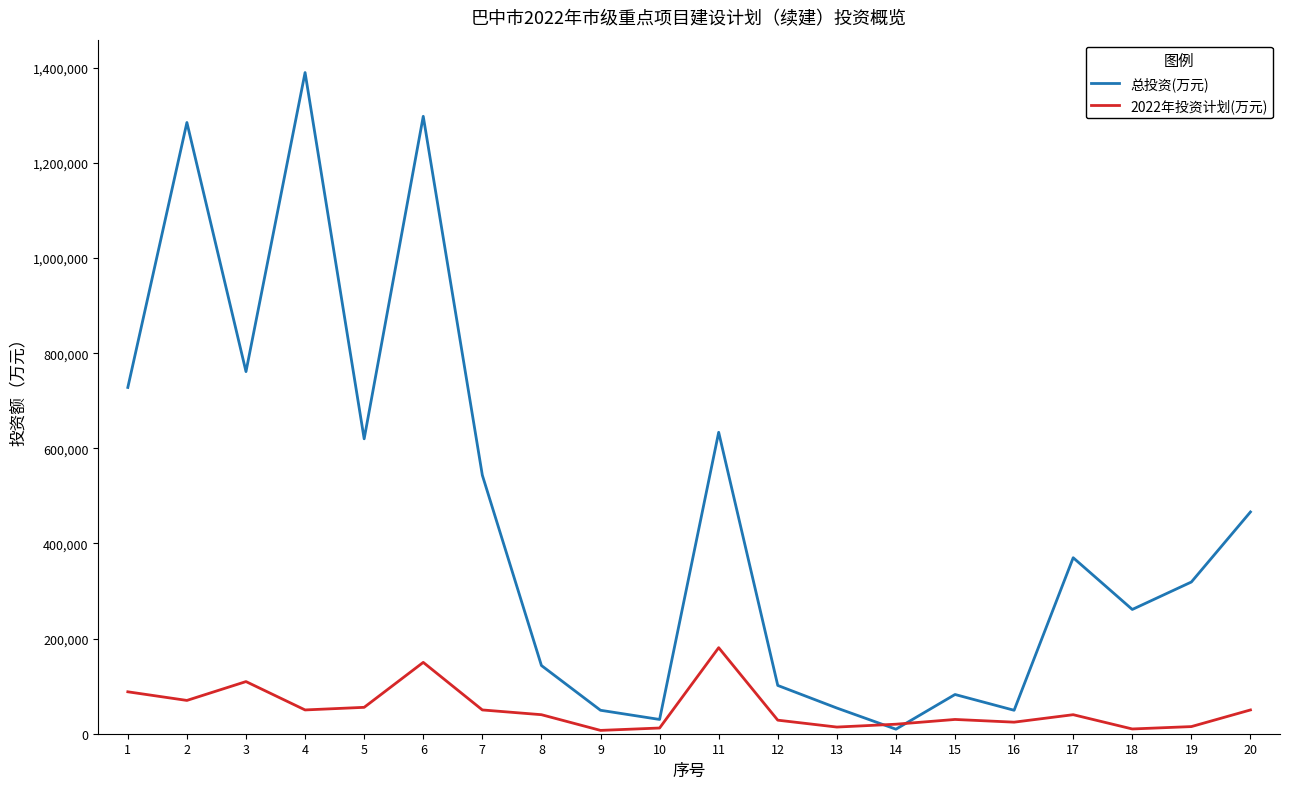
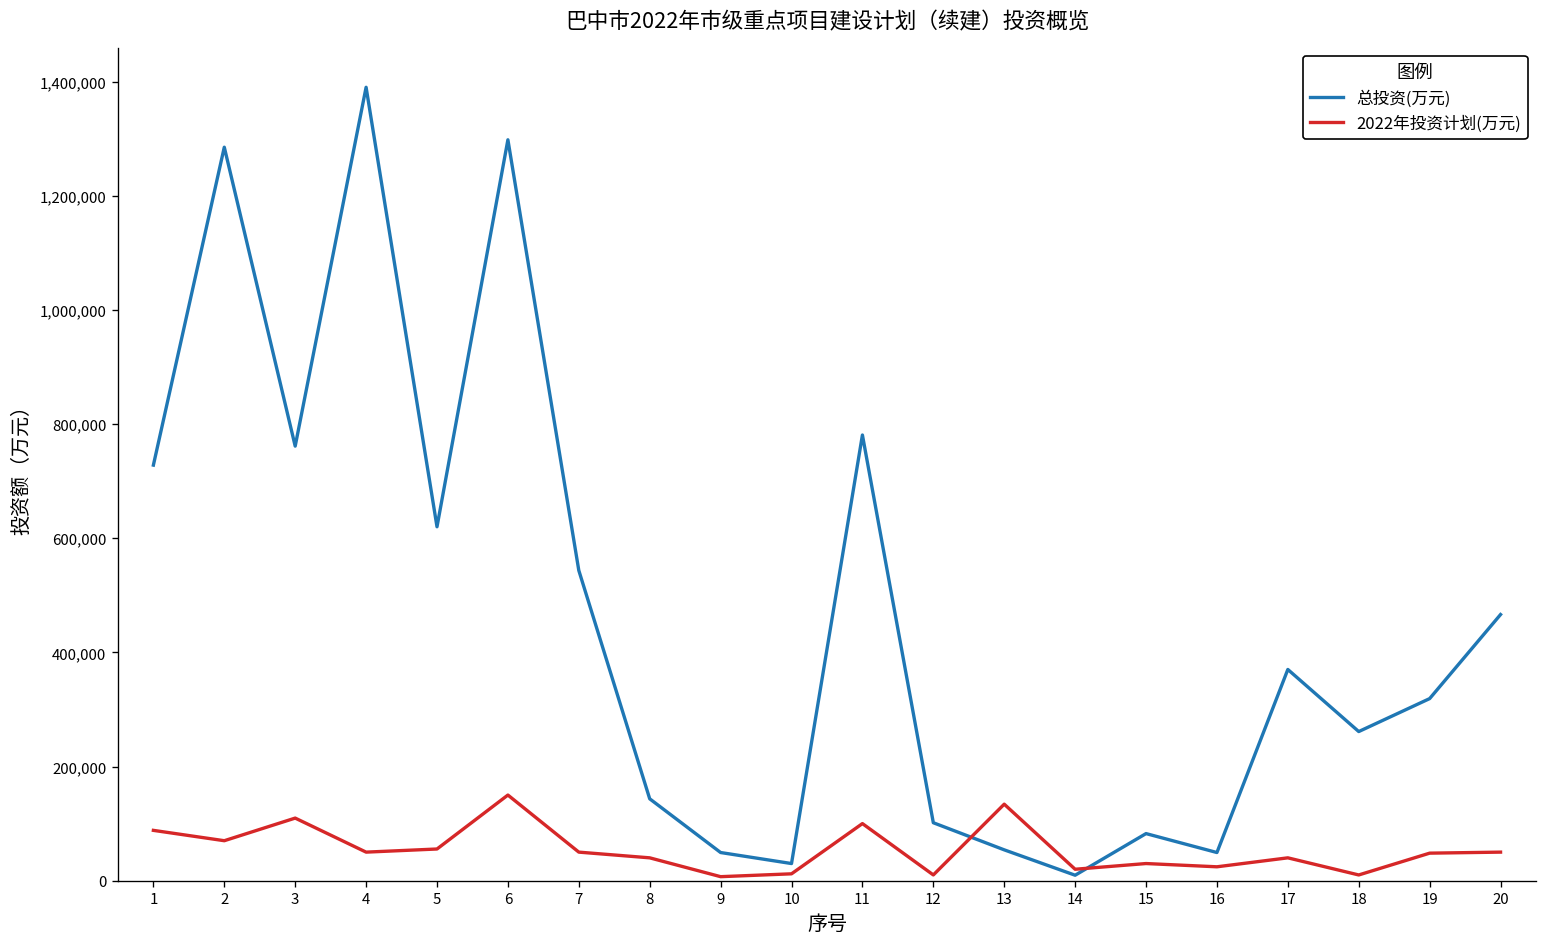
总投资(万元), 11: 630,000 -> 780,000
2022年投资计划(万元), 11: 180,000 -> 100,000
2022年投资计划(万元), 12: 30,000 -> 10,000
2022年投资计划(万元), 13: 10,000 -> 130,000
2022年投资计划(万元), 19: 20,000 -> 50,000
